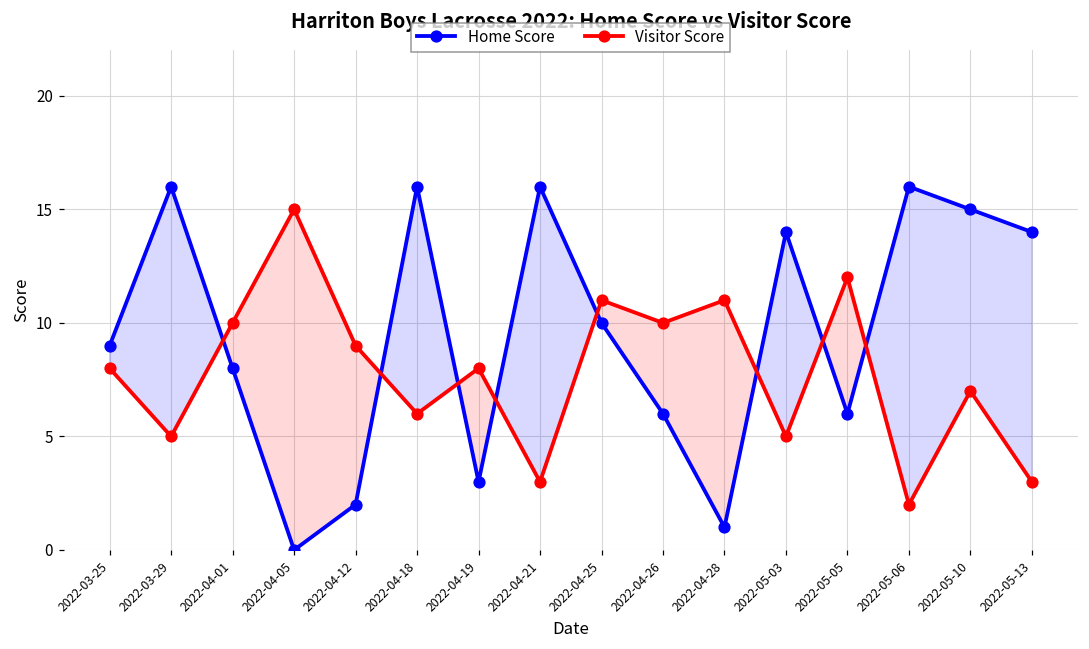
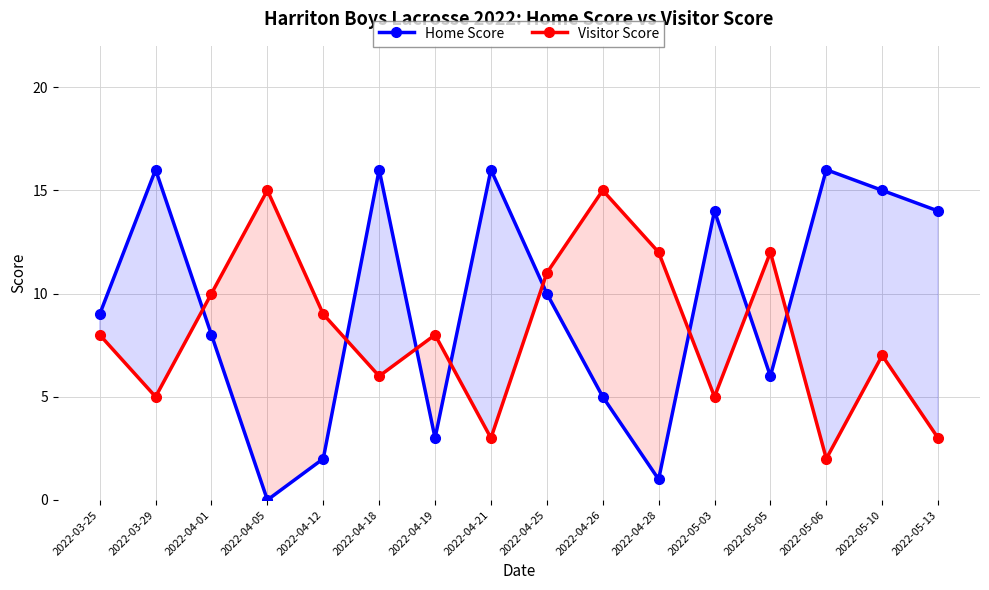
Home Score, 2022-04-26: 6 -> 5
Visitor Score, 2022-04-26: 10 -> 15
Visitor Score, 2022-04-28: 11 -> 12
